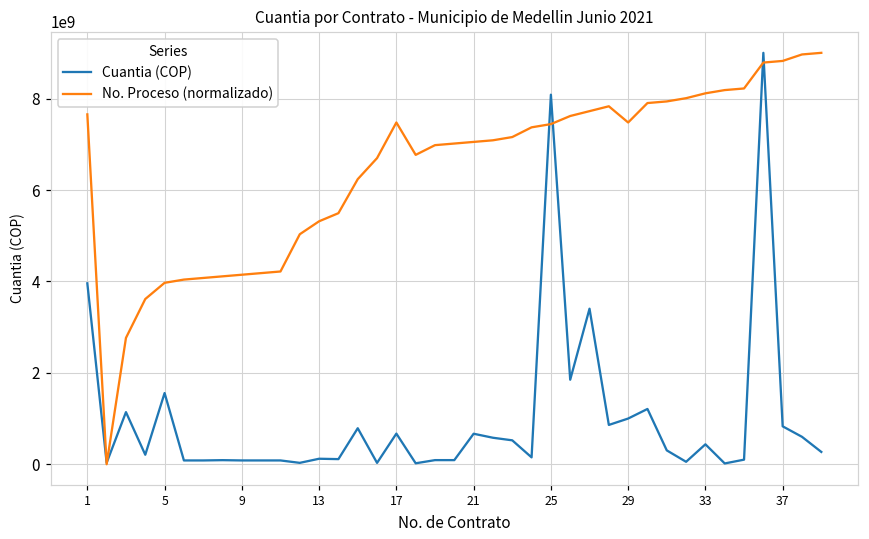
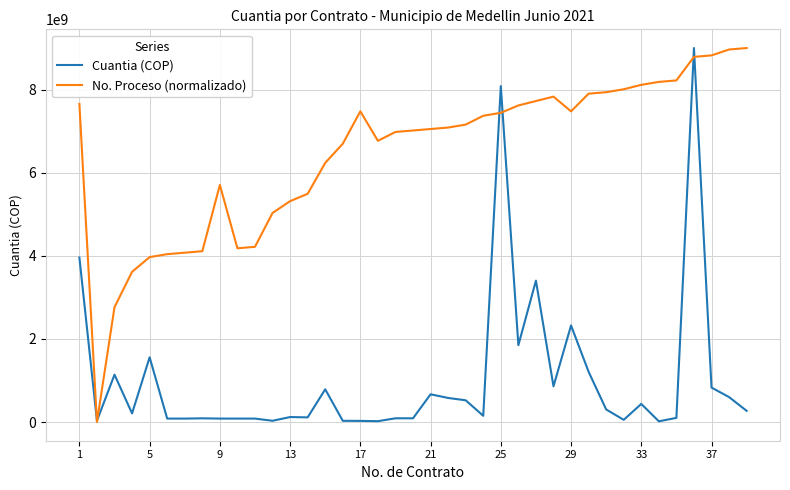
No. Proceso (normalizado), 9: 4100000000 -> 5700000000
Cuantia (COP), 17: 700000000 -> 0
Cuantia (COP), 29: 1000000000 -> 2300000000
